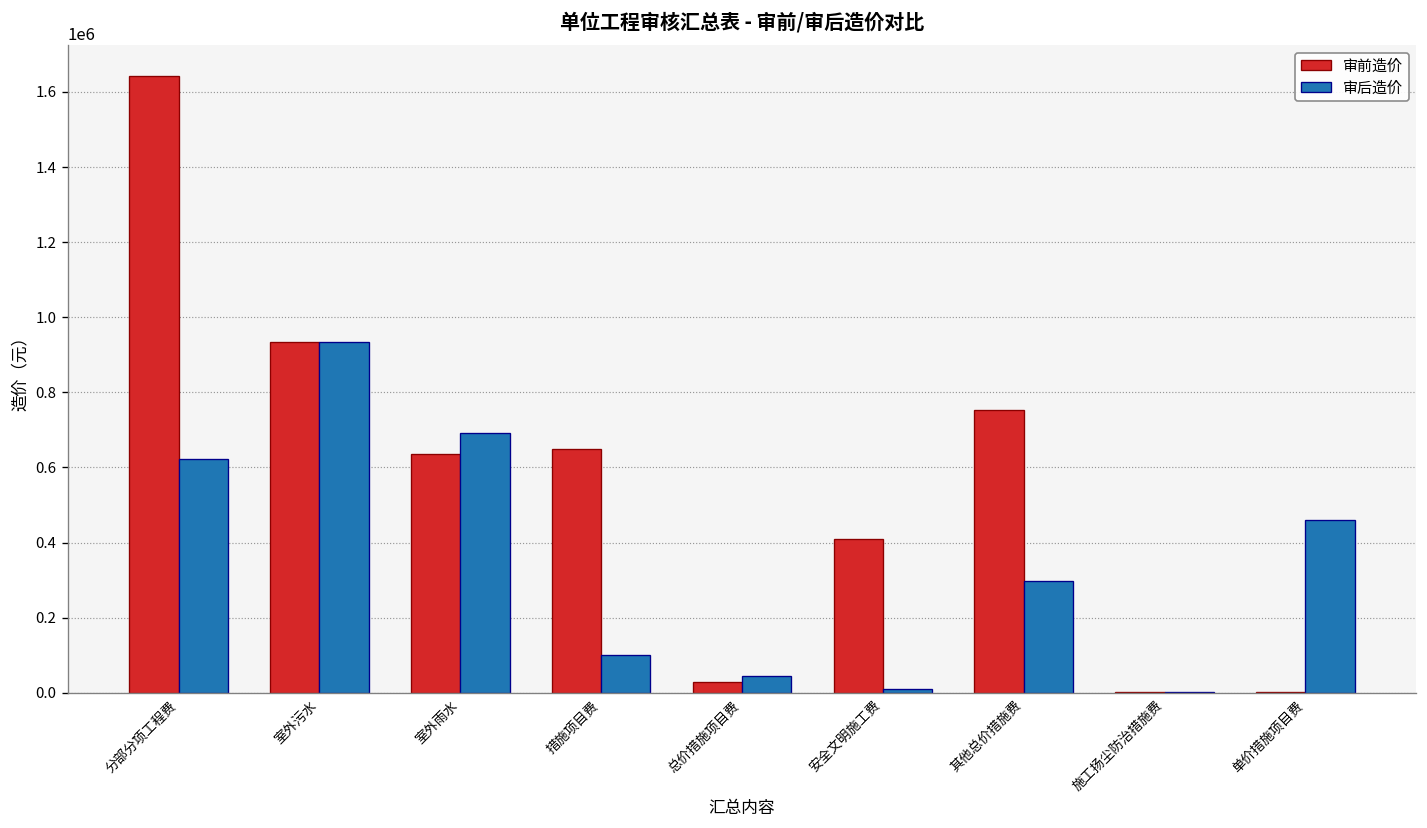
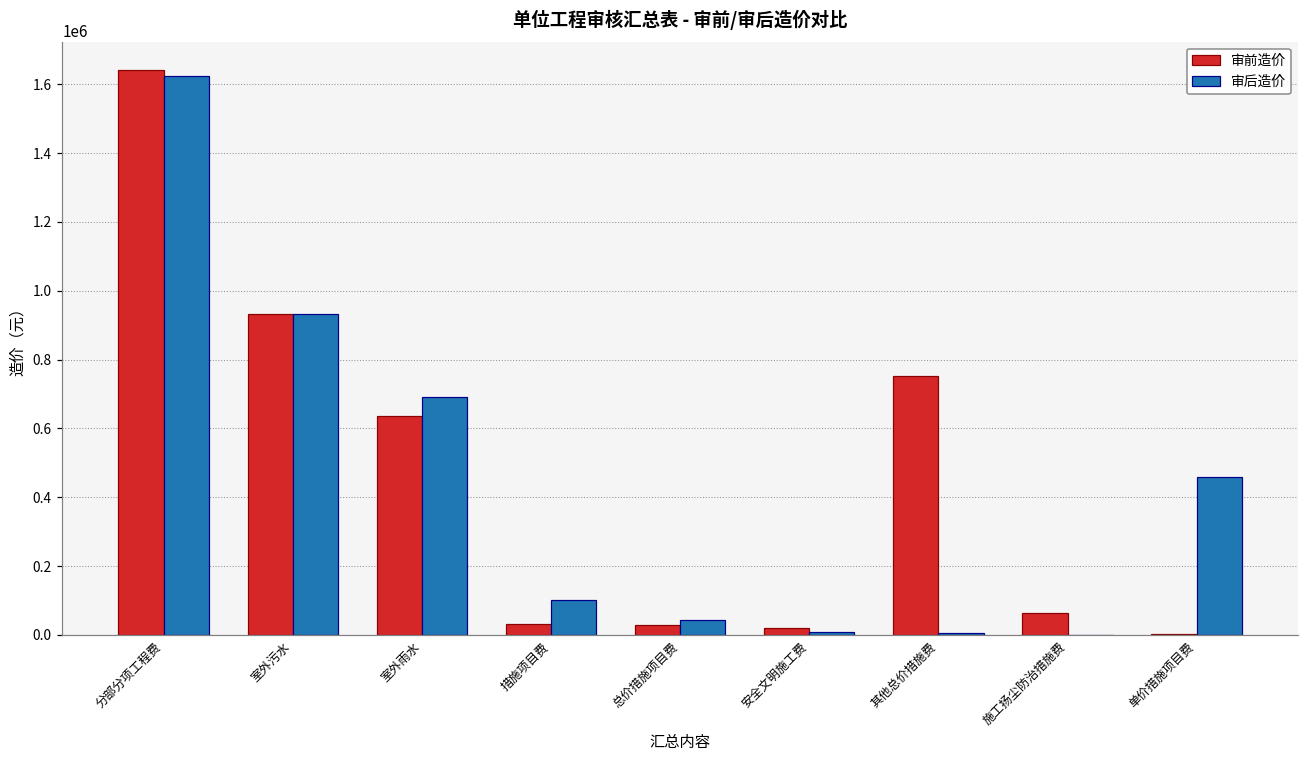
审后造价, 分部分项工程费: 620000 -> 1620000
审前造价, 措施项目费: 650000 -> 30000
审前造价, 安全文明施工费: 410000 -> 20000
审后造价, 其他总价措施费: 300000 -> 10000
审前造价, 施工扬尘防治措施费: 0 -> 60000
